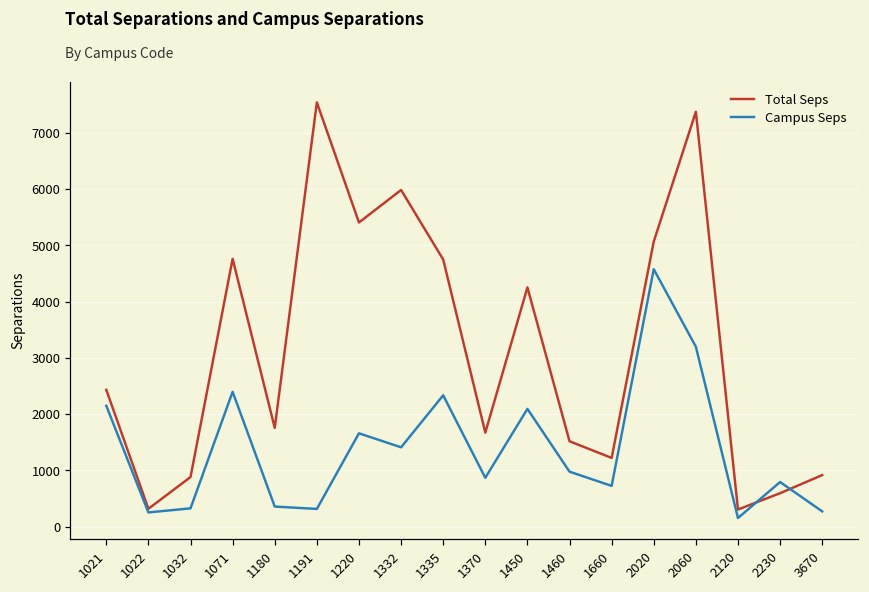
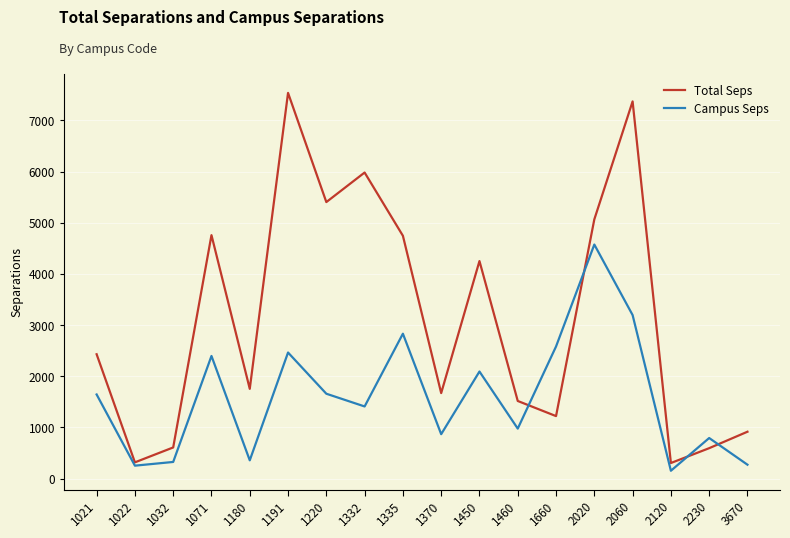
Campus Seps, 1021: 2100 -> 1600
Total Seps, 1032: 900 -> 600
Campus Seps, 1191: 300 -> 2500
Campus Seps, 1335: 2300 -> 2800
Campus Seps, 1660: 700 -> 2600
